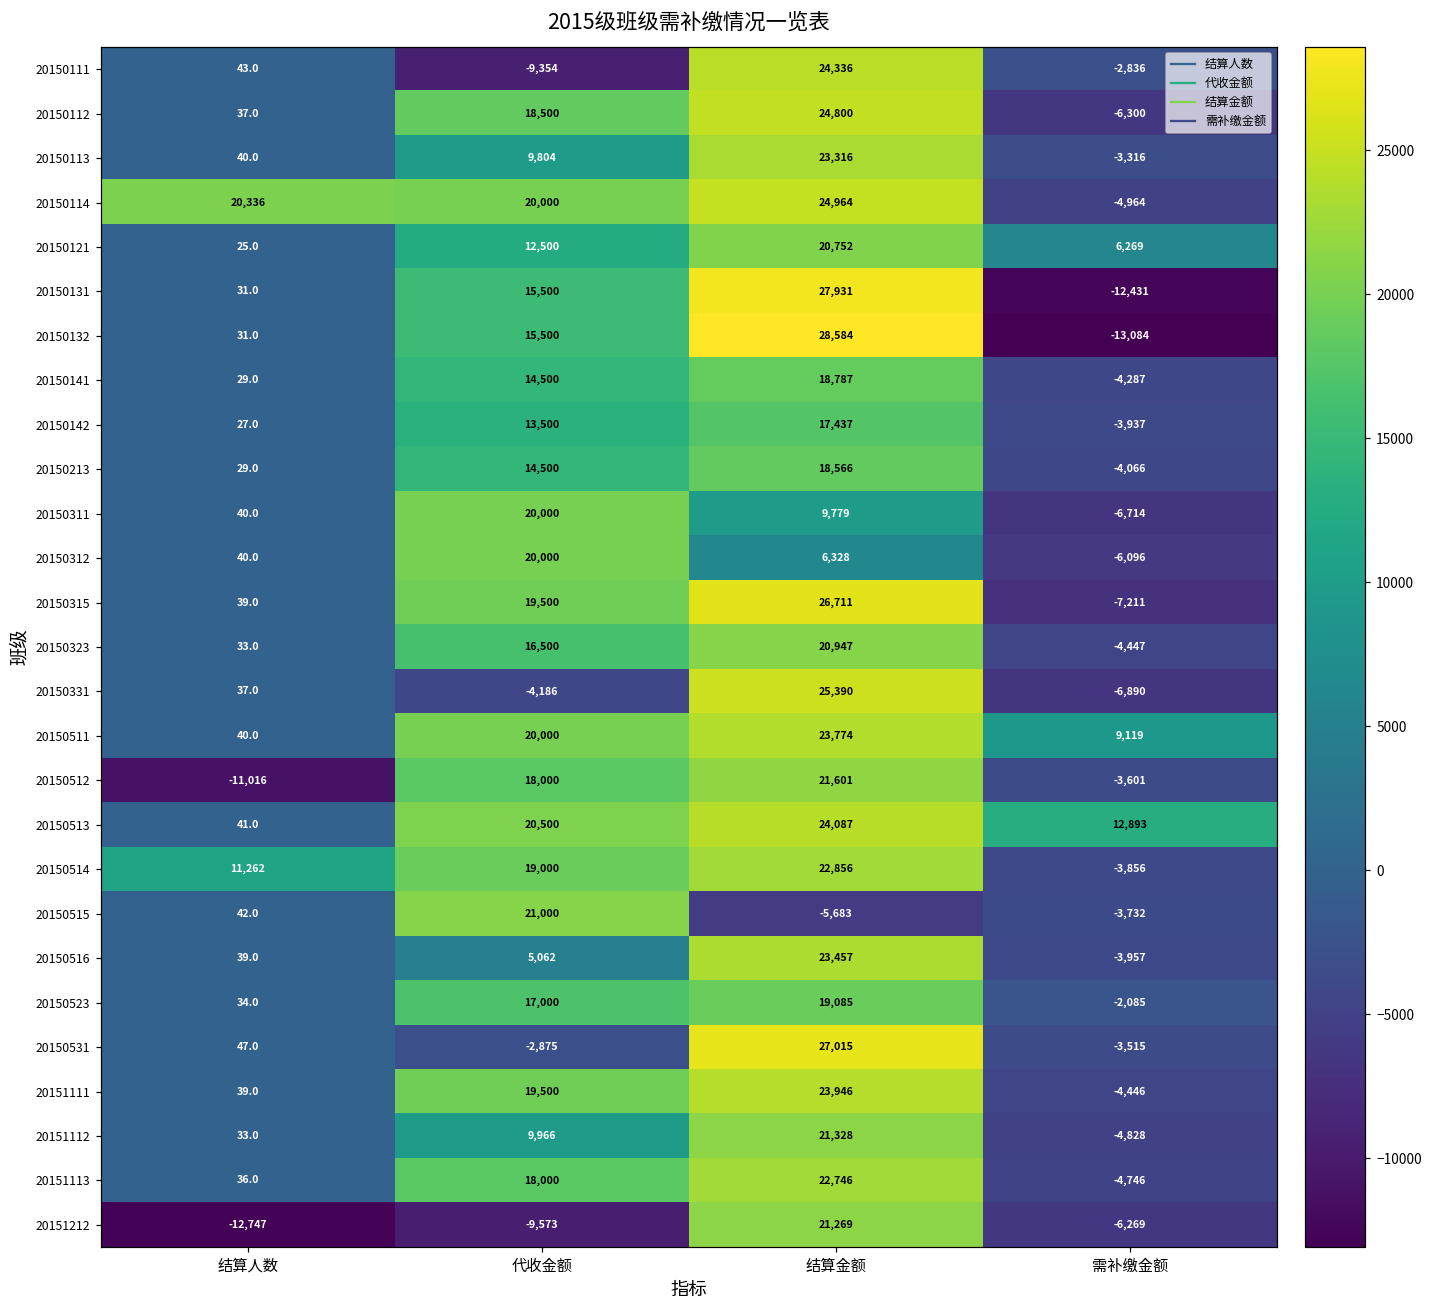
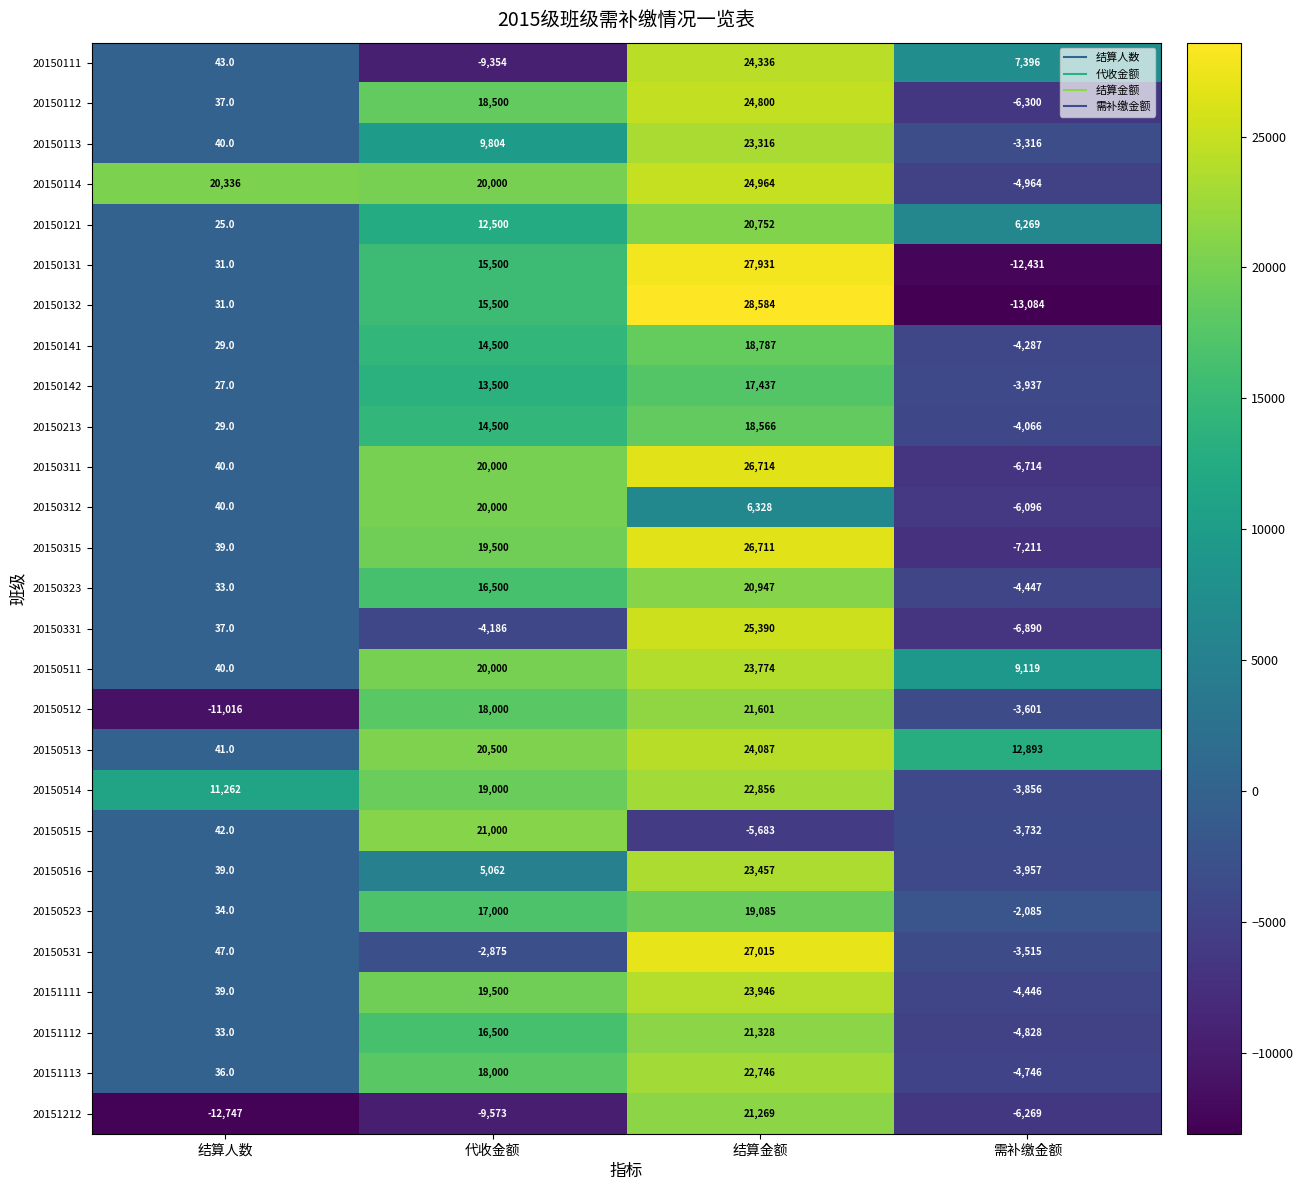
20150111, 需补缴金额: -2,836 -> 7,396
20150311, 结算金额: 9,779 -> 26,714
20151112, 代收金额: 9,966 -> 16,500
